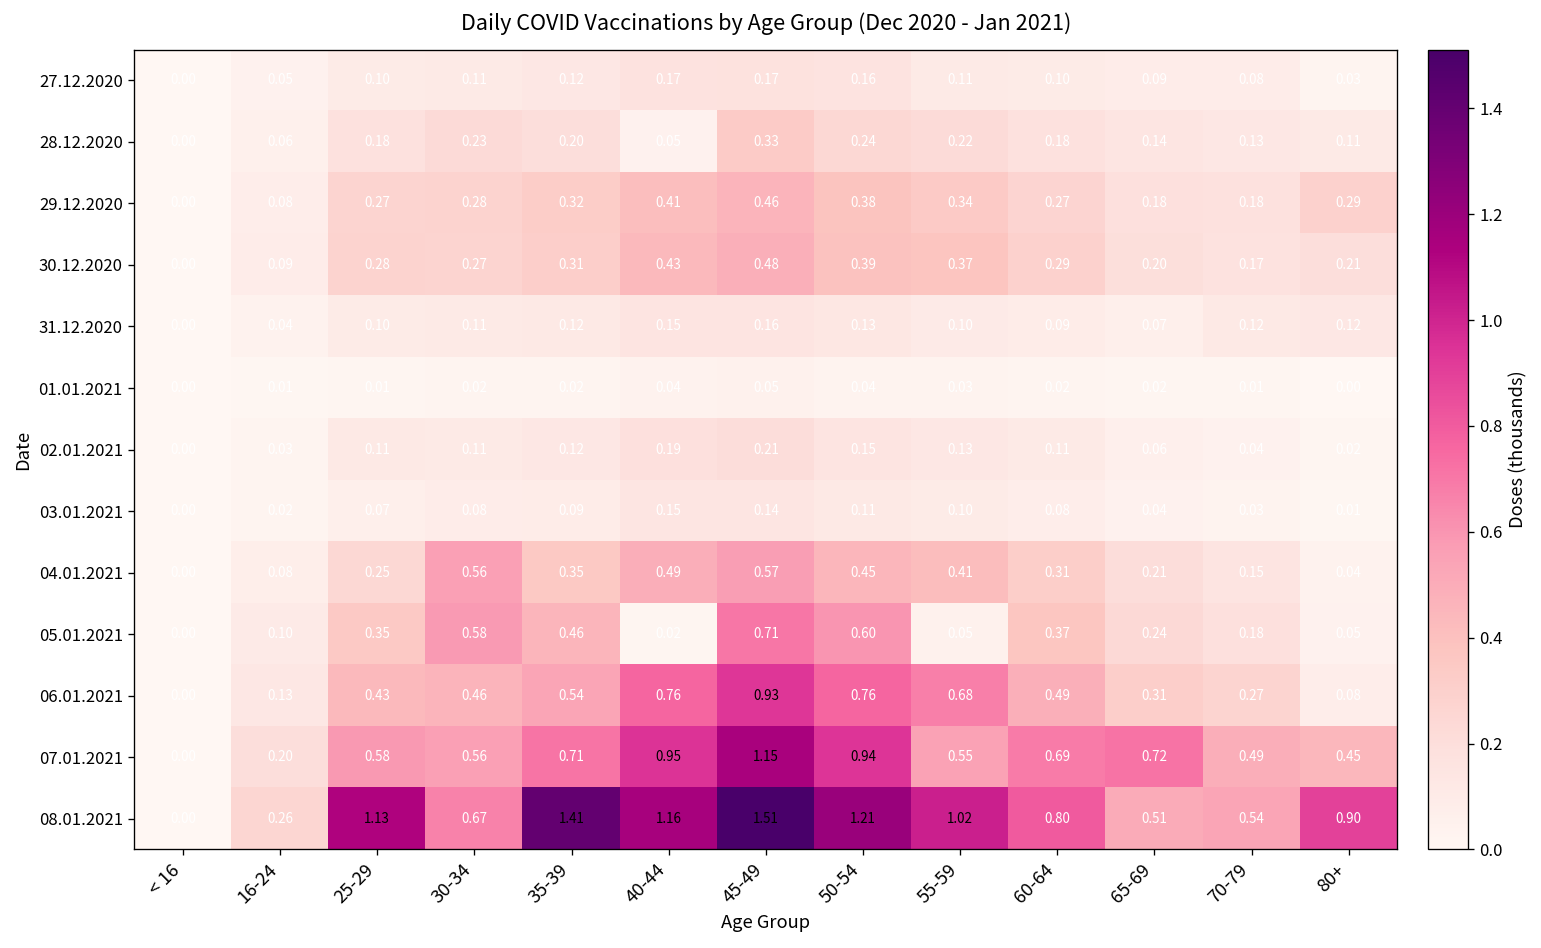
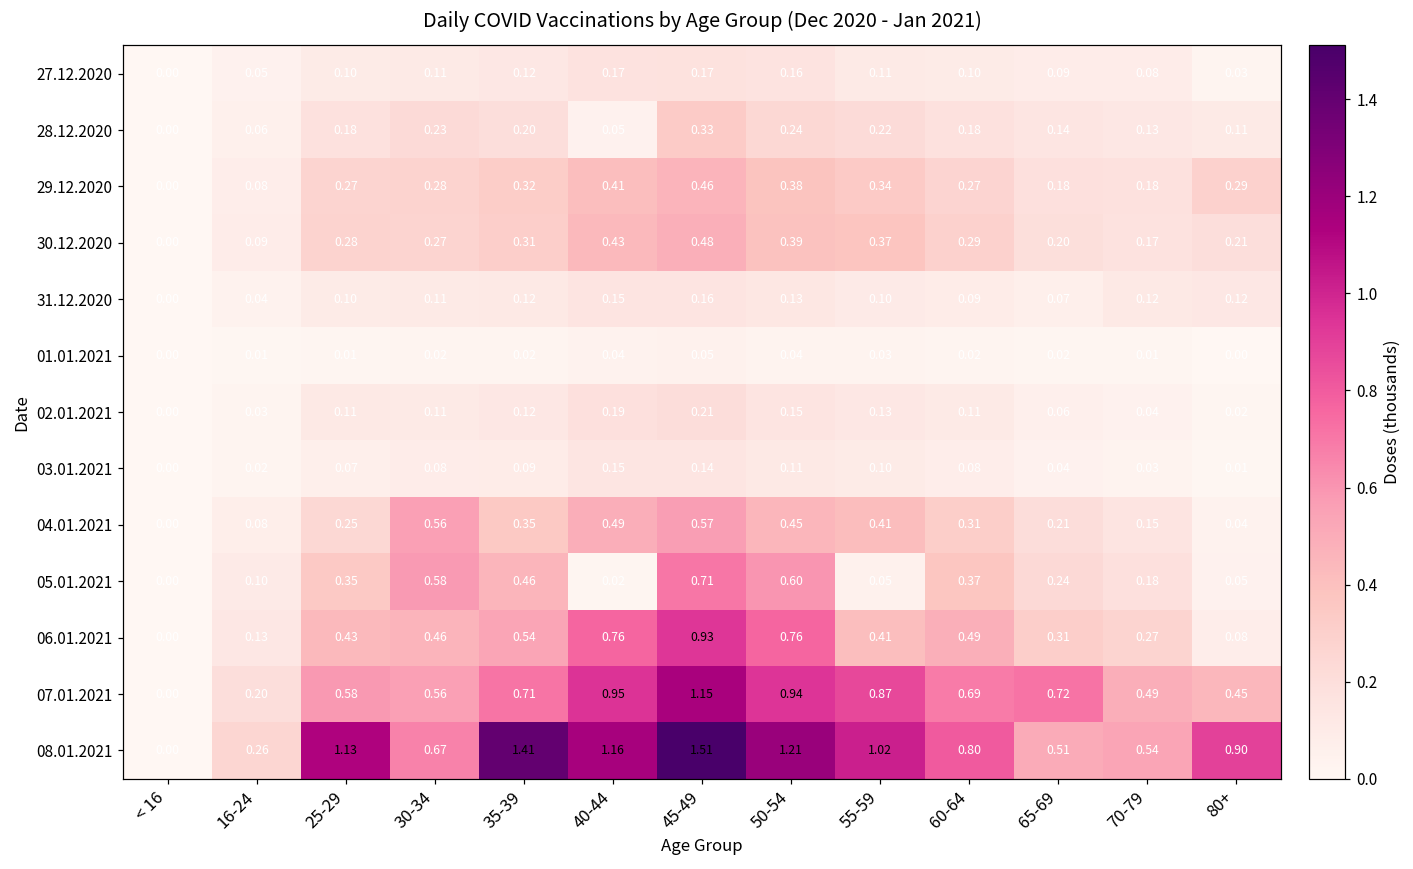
06.01.2021, 55-59: 0.68 -> 0.41
07.01.2021, 55-59: 0.55 -> 0.87
